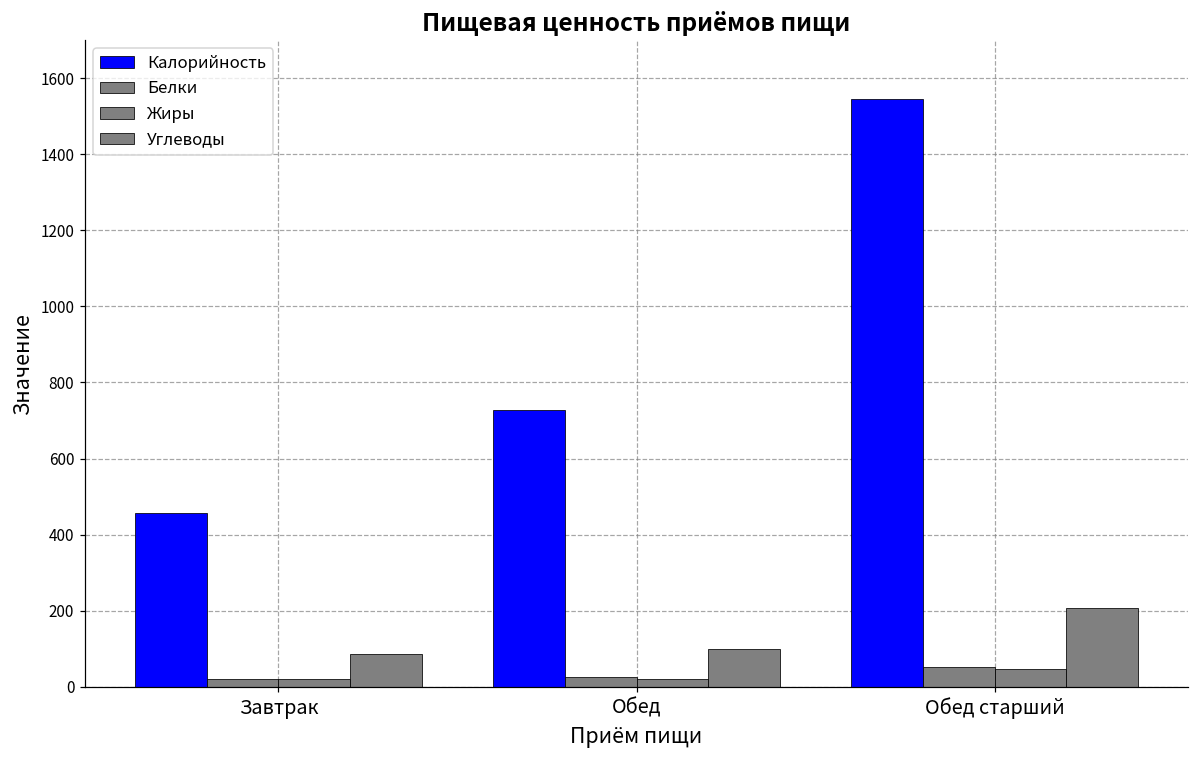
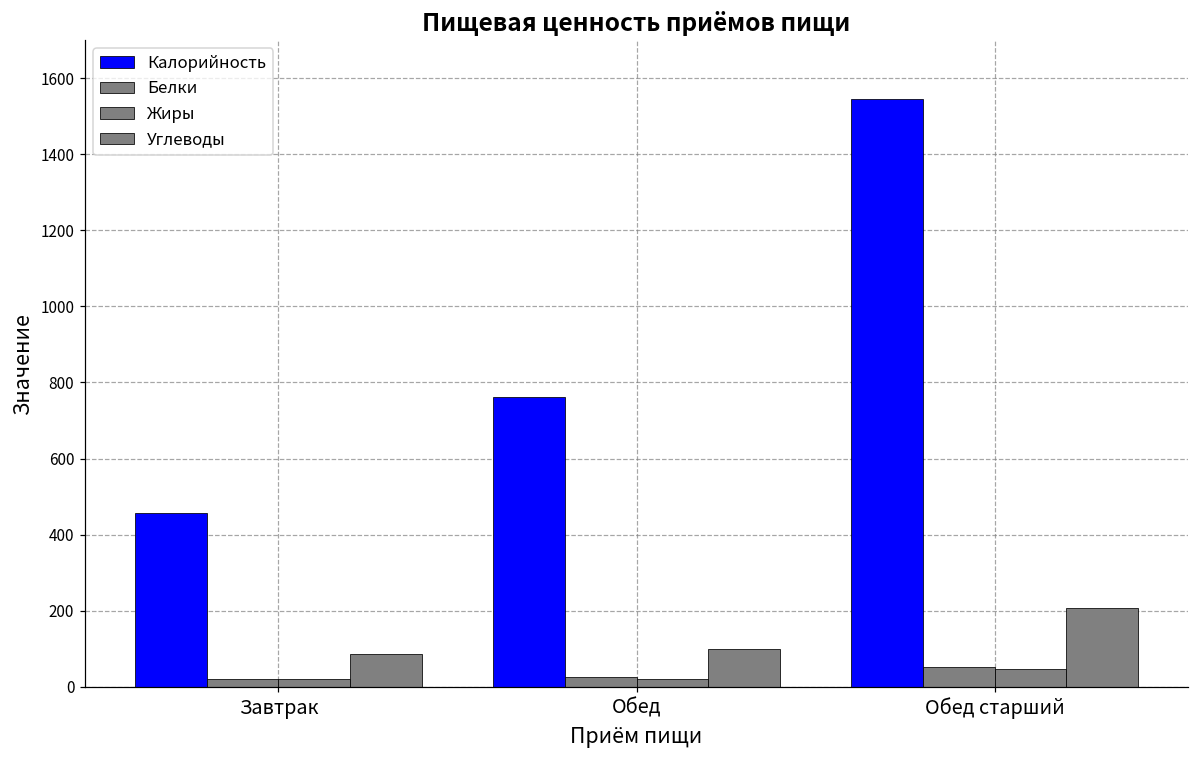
Калорийность, Обед: 730 -> 760
